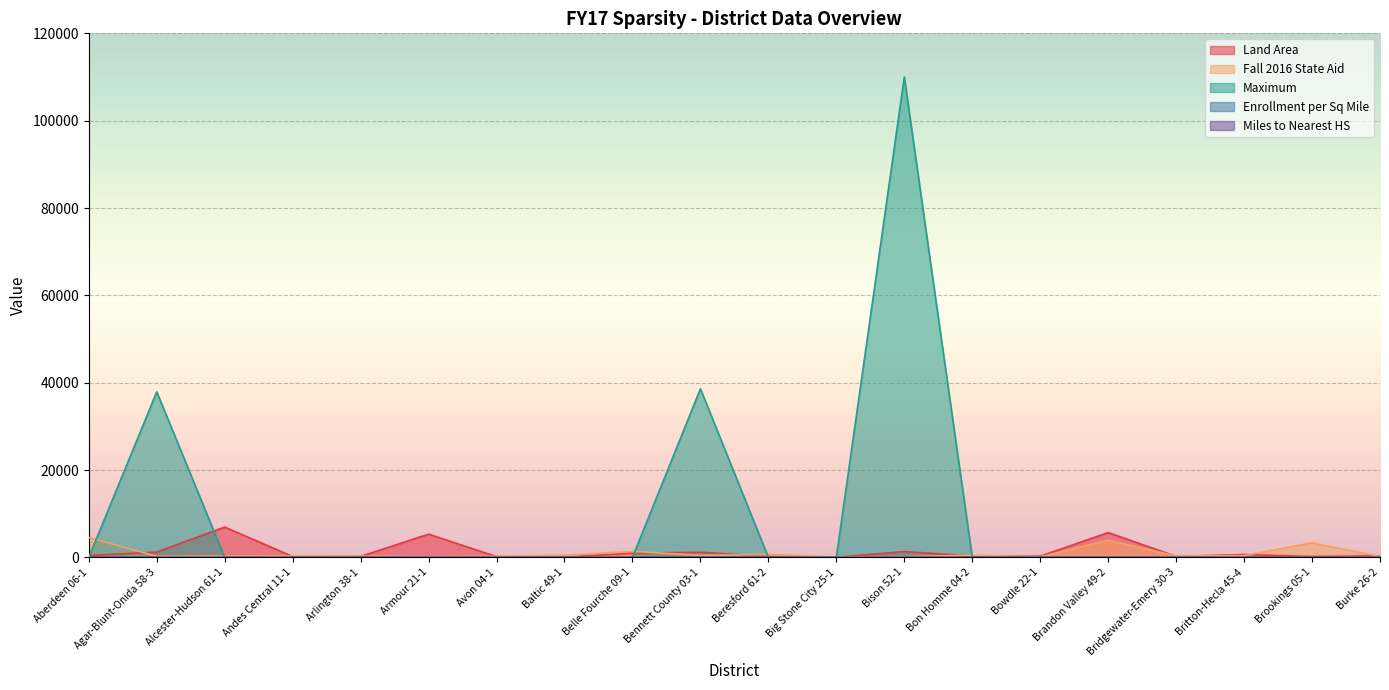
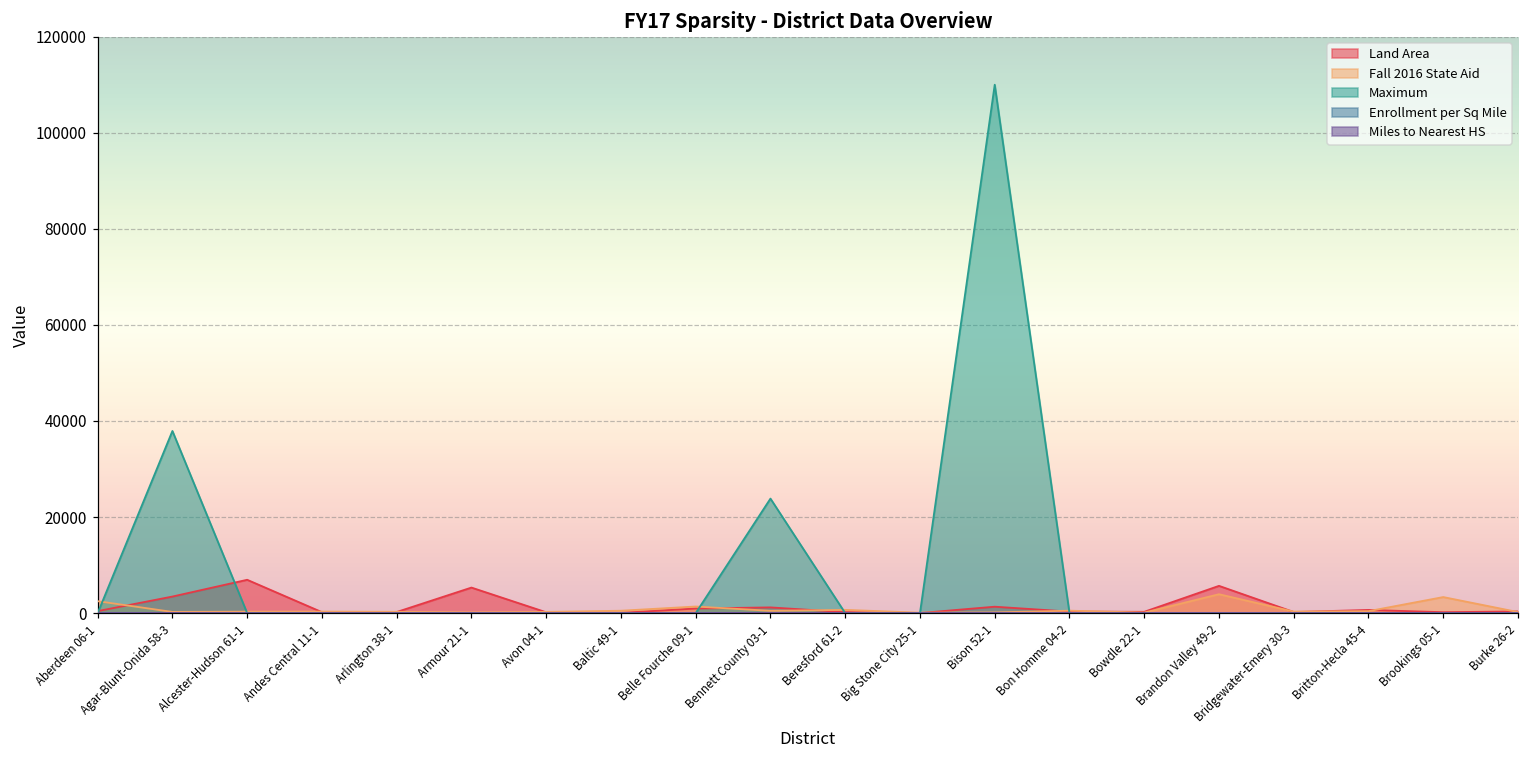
Fall 2016 State Aid, Aberdeen 06-1: 5000 -> 2000
Land Area, Agar-Blunt-Onida 58-3: 1000 -> 3000
Maximum, Bennett County 03-1: 39000 -> 24000
